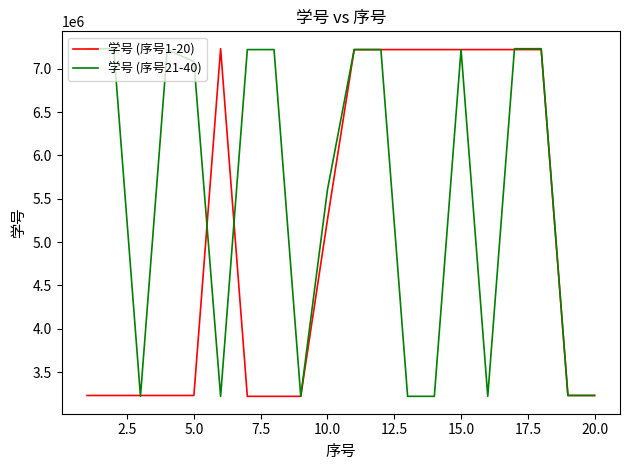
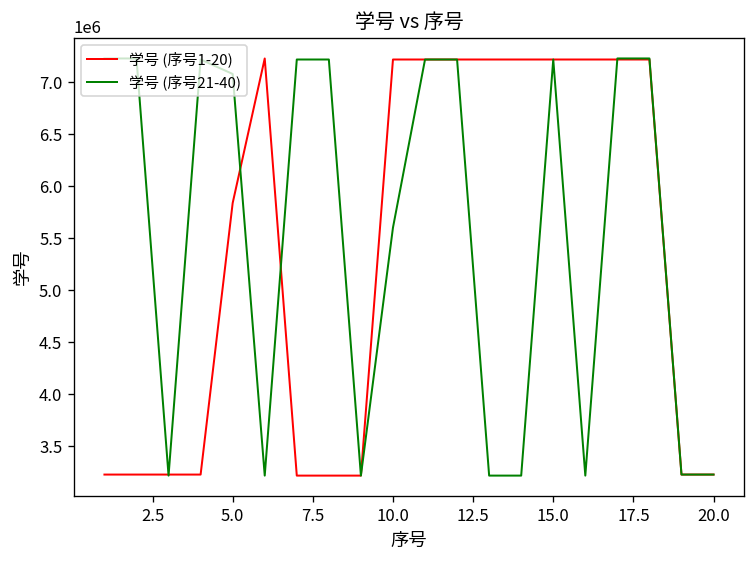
学号 (序号1-20), 5.0: 3200000 -> 5800000
学号 (序号1-20), 10.0: 5300000 -> 7200000
